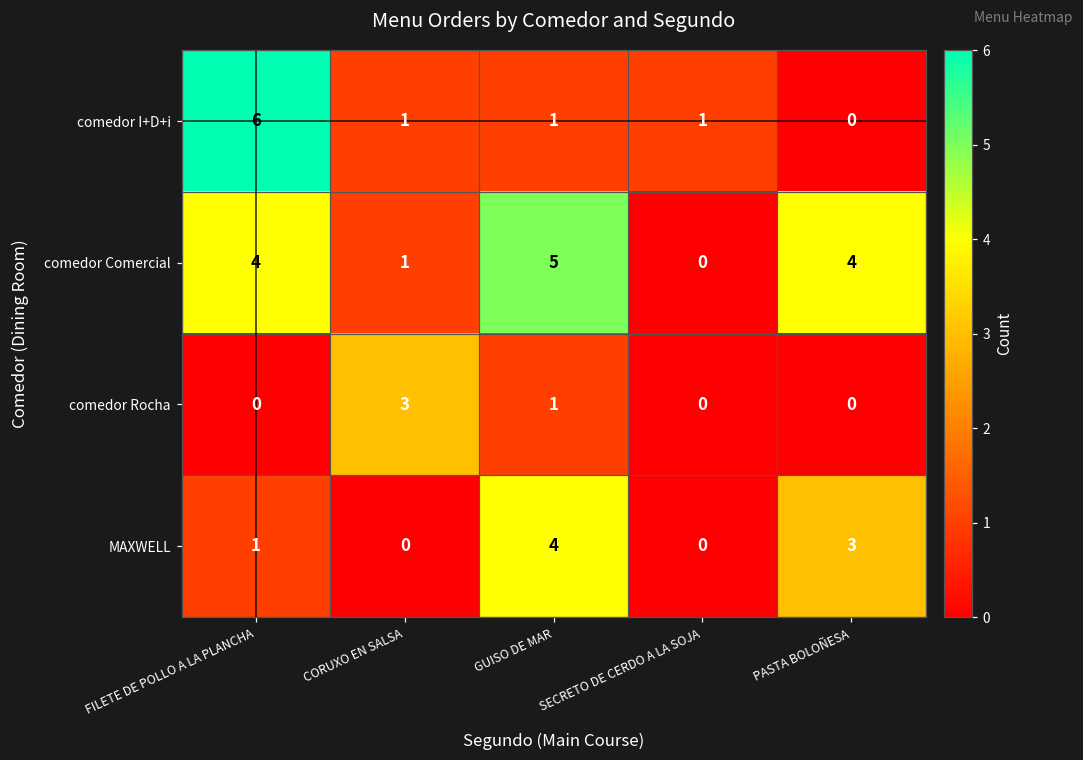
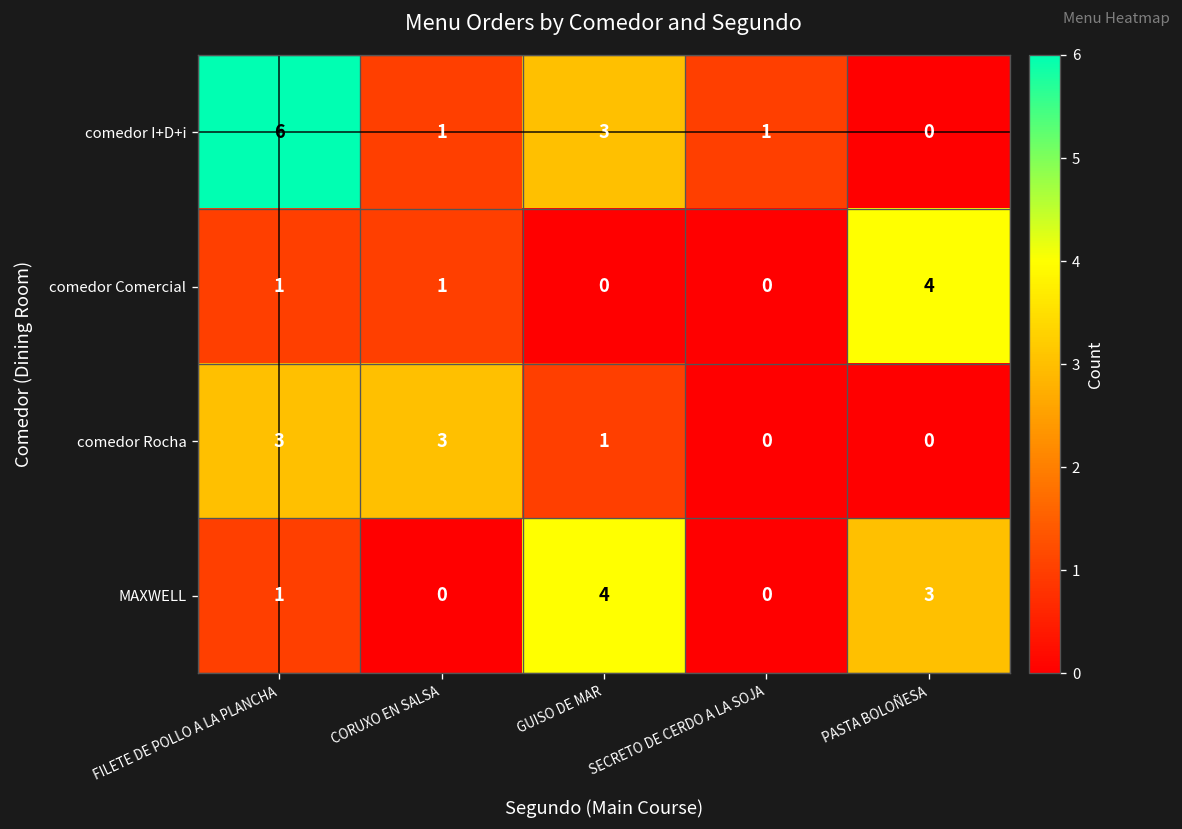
comedor I+D+i, GUISO DE MAR: 1 -> 3
comedor Comercial, FILETE DE POLLO A LA PLANCHA: 4 -> 1
comedor Comercial, GUISO DE MAR: 5 -> 0
comedor Rocha, FILETE DE POLLO A LA PLANCHA: 0 -> 3
